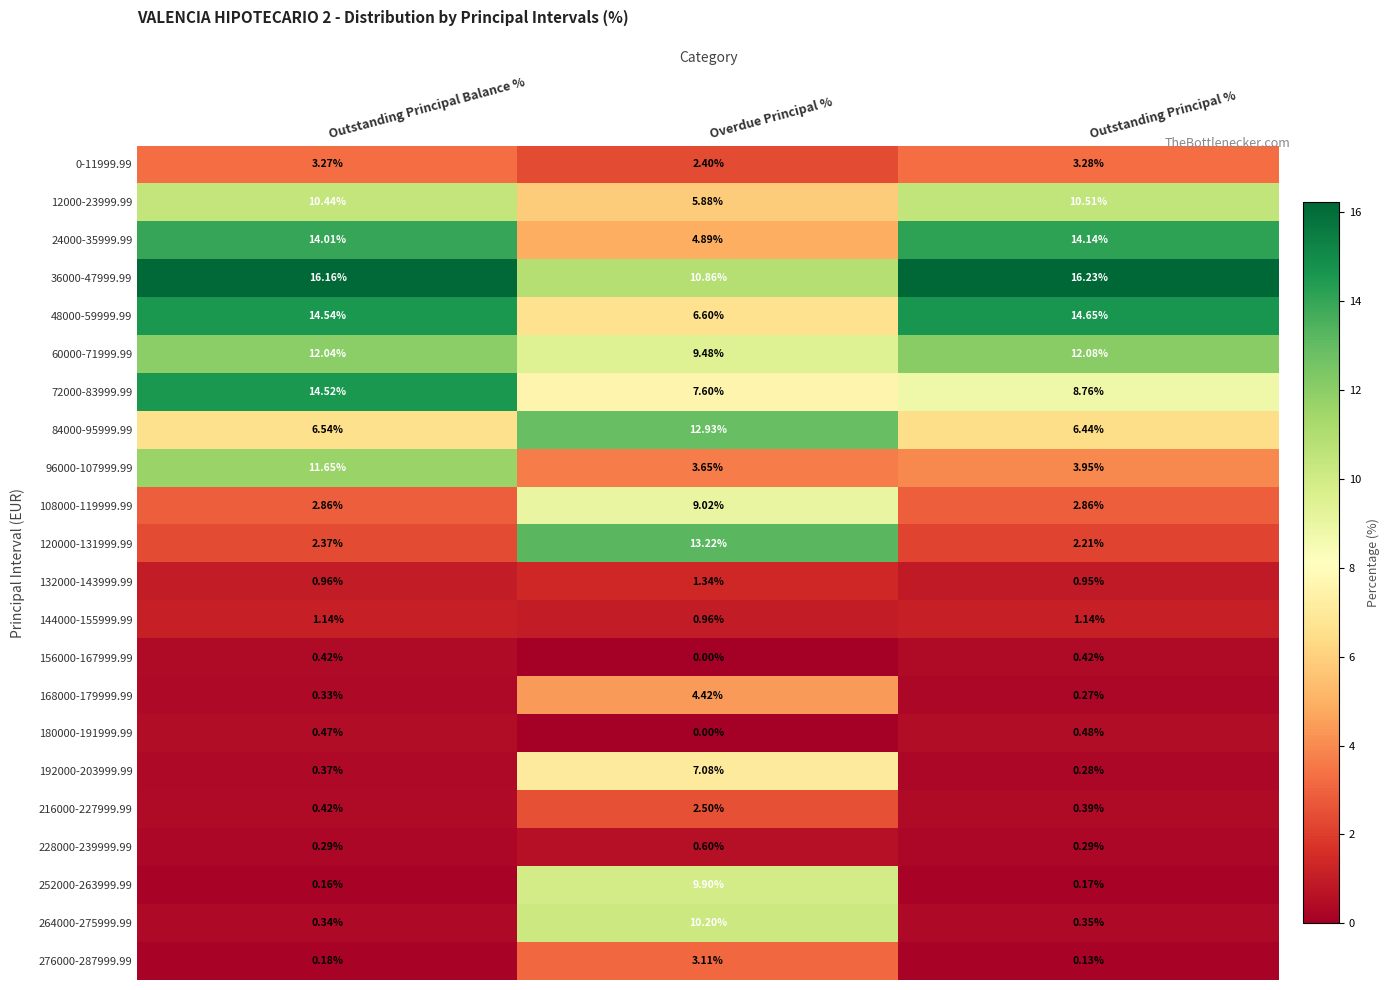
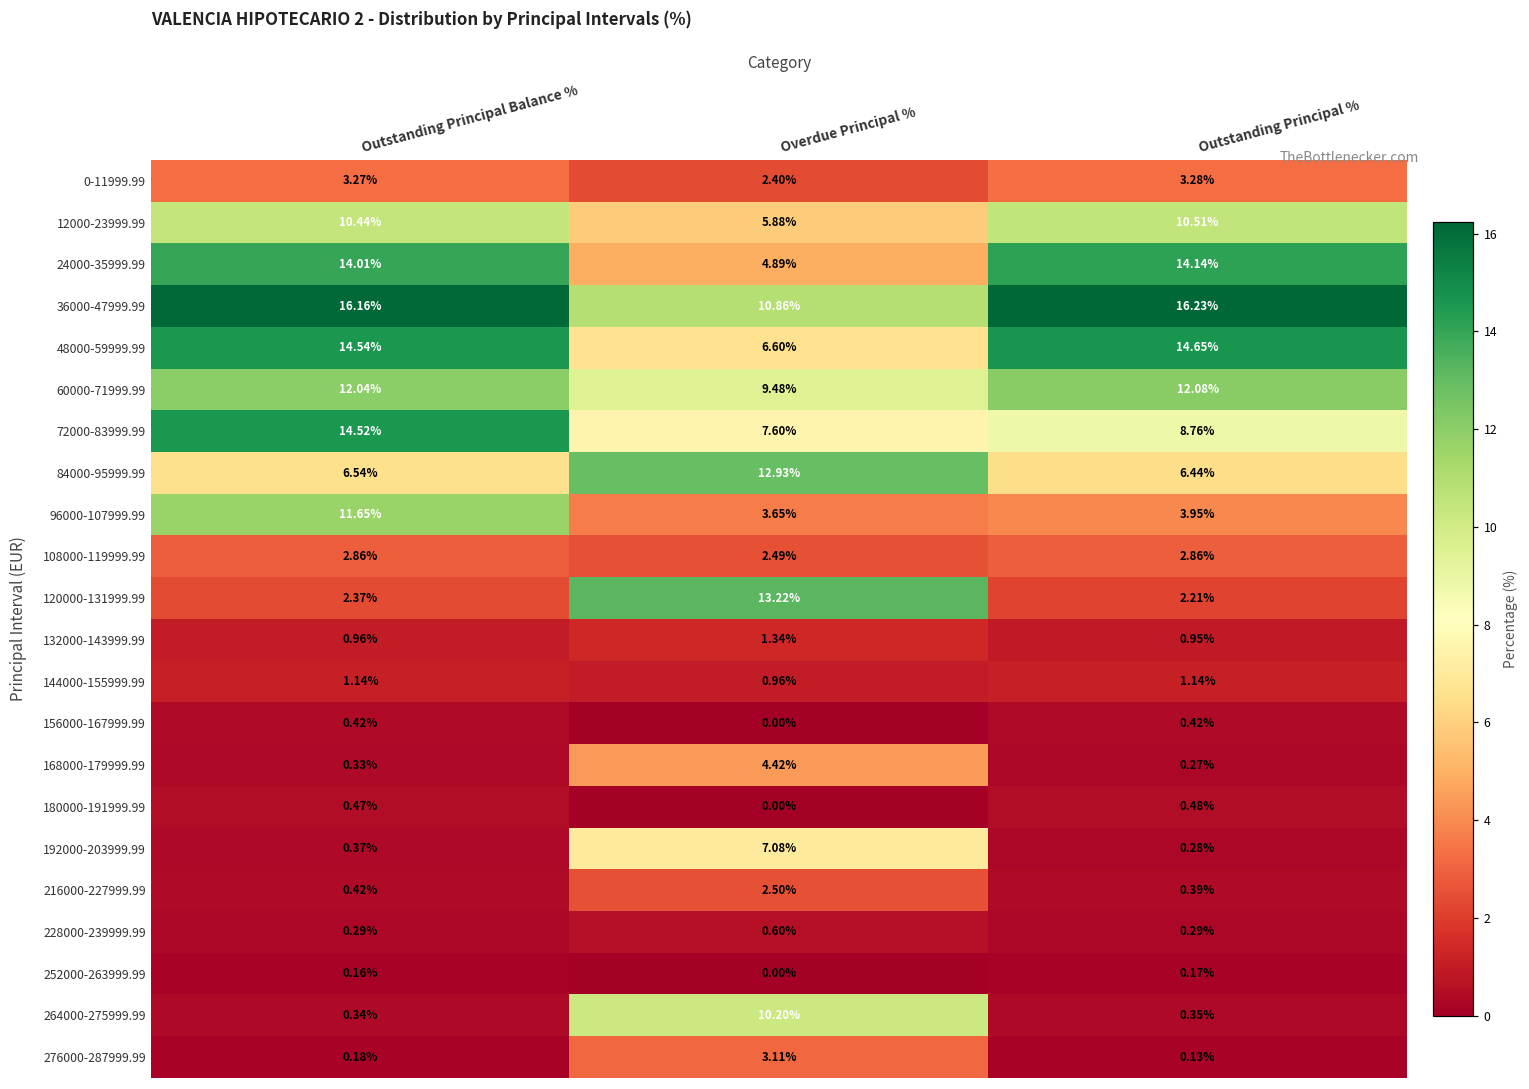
108000-119999.99, Overdue Principal %: 9.02% -> 2.49%
252000-263999.99, Overdue Principal %: 9.90% -> 0.00%
